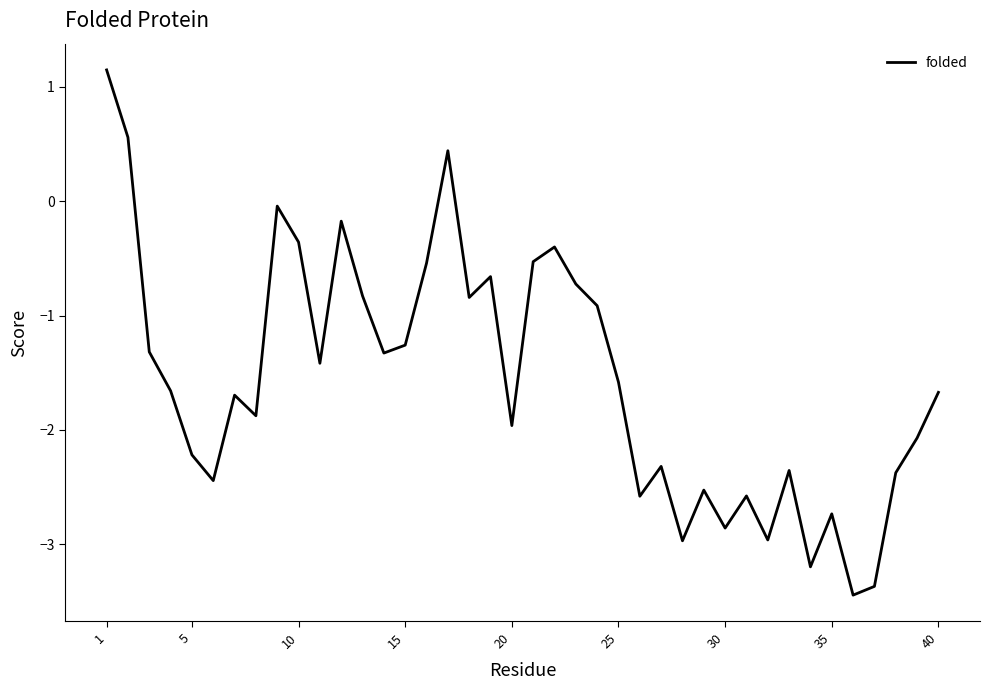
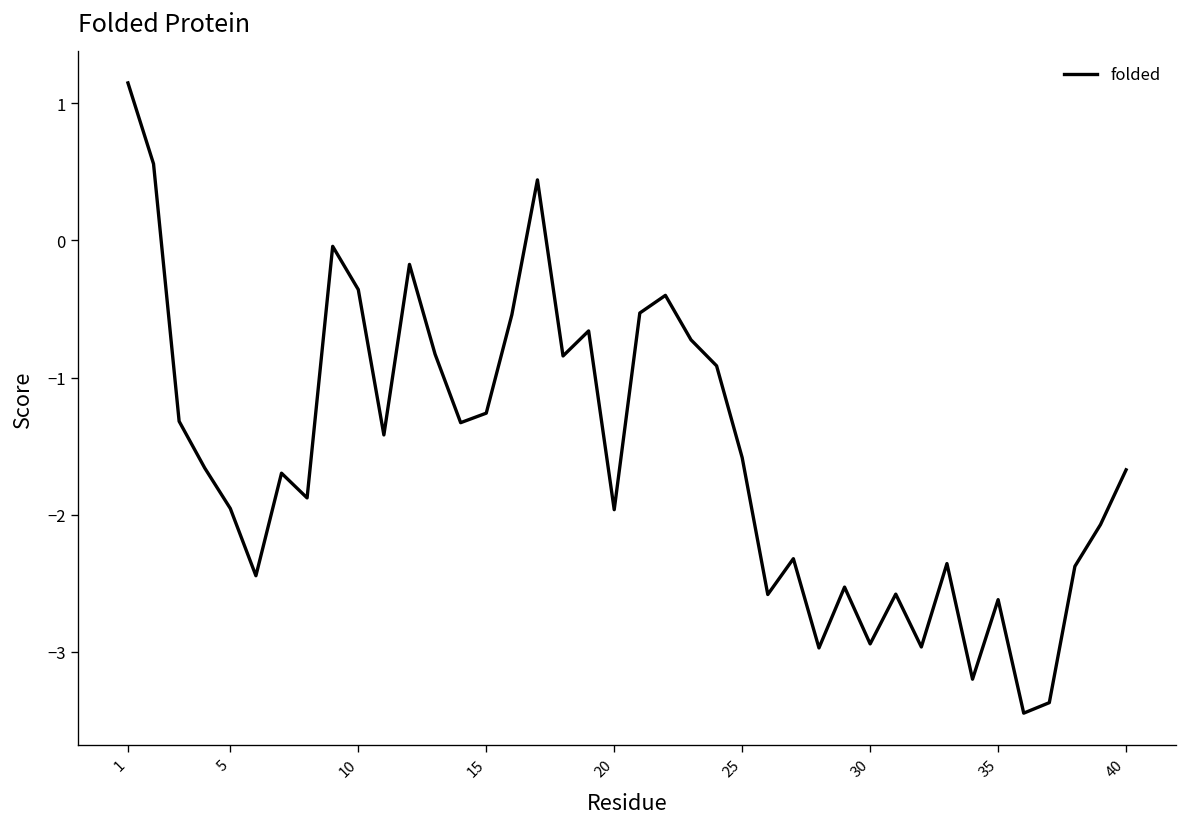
5: -2.22 -> -1.95
30: -2.86 -> -2.94
35: -2.74 -> -2.62
